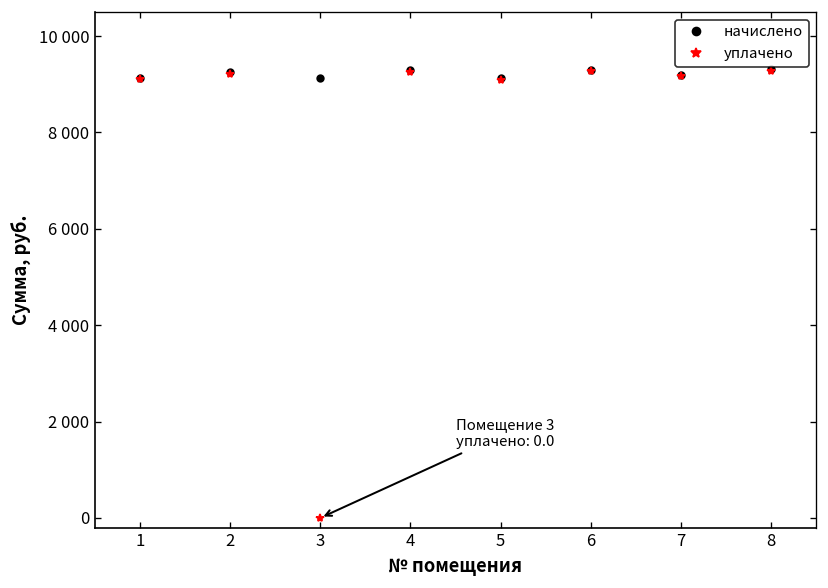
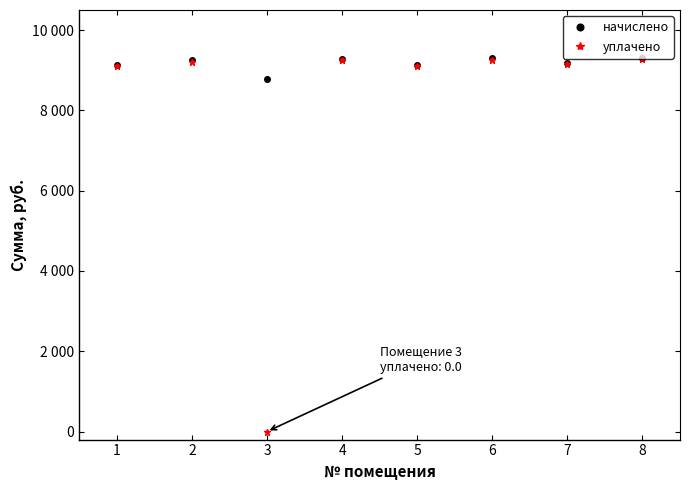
начислено, 3: 9100 -> 8800
